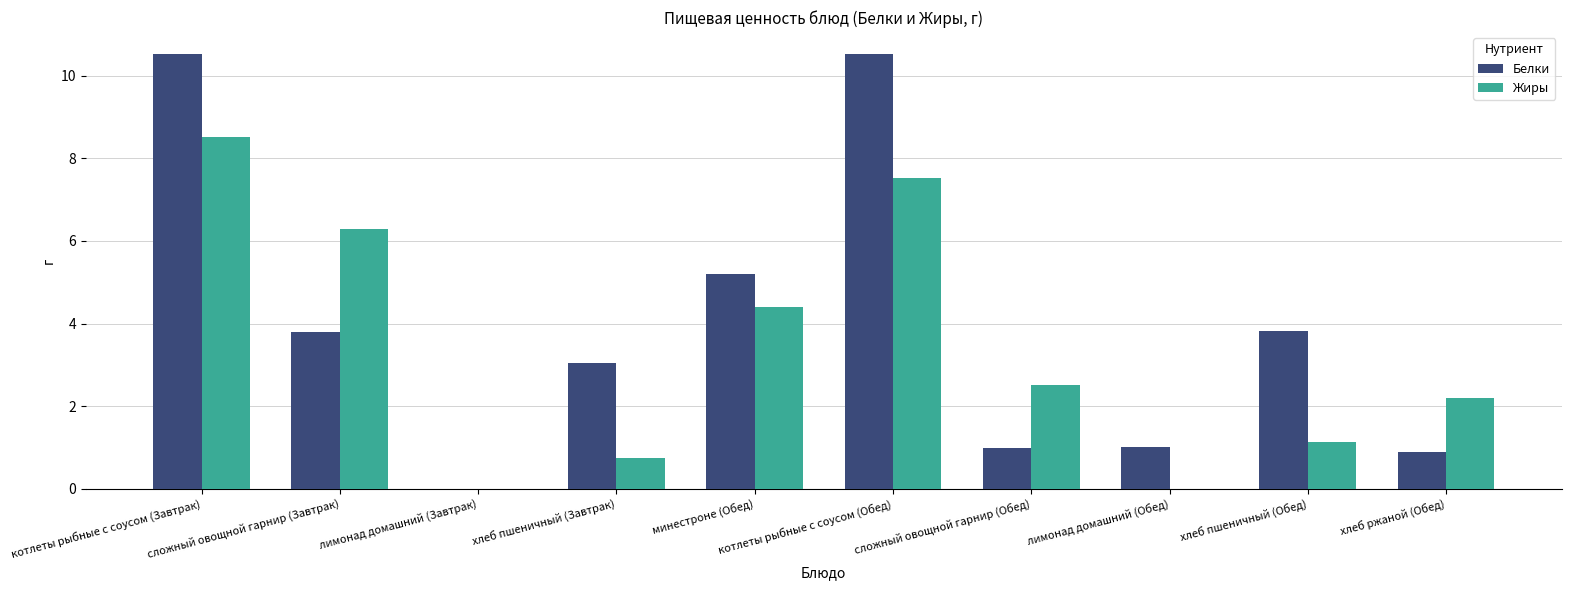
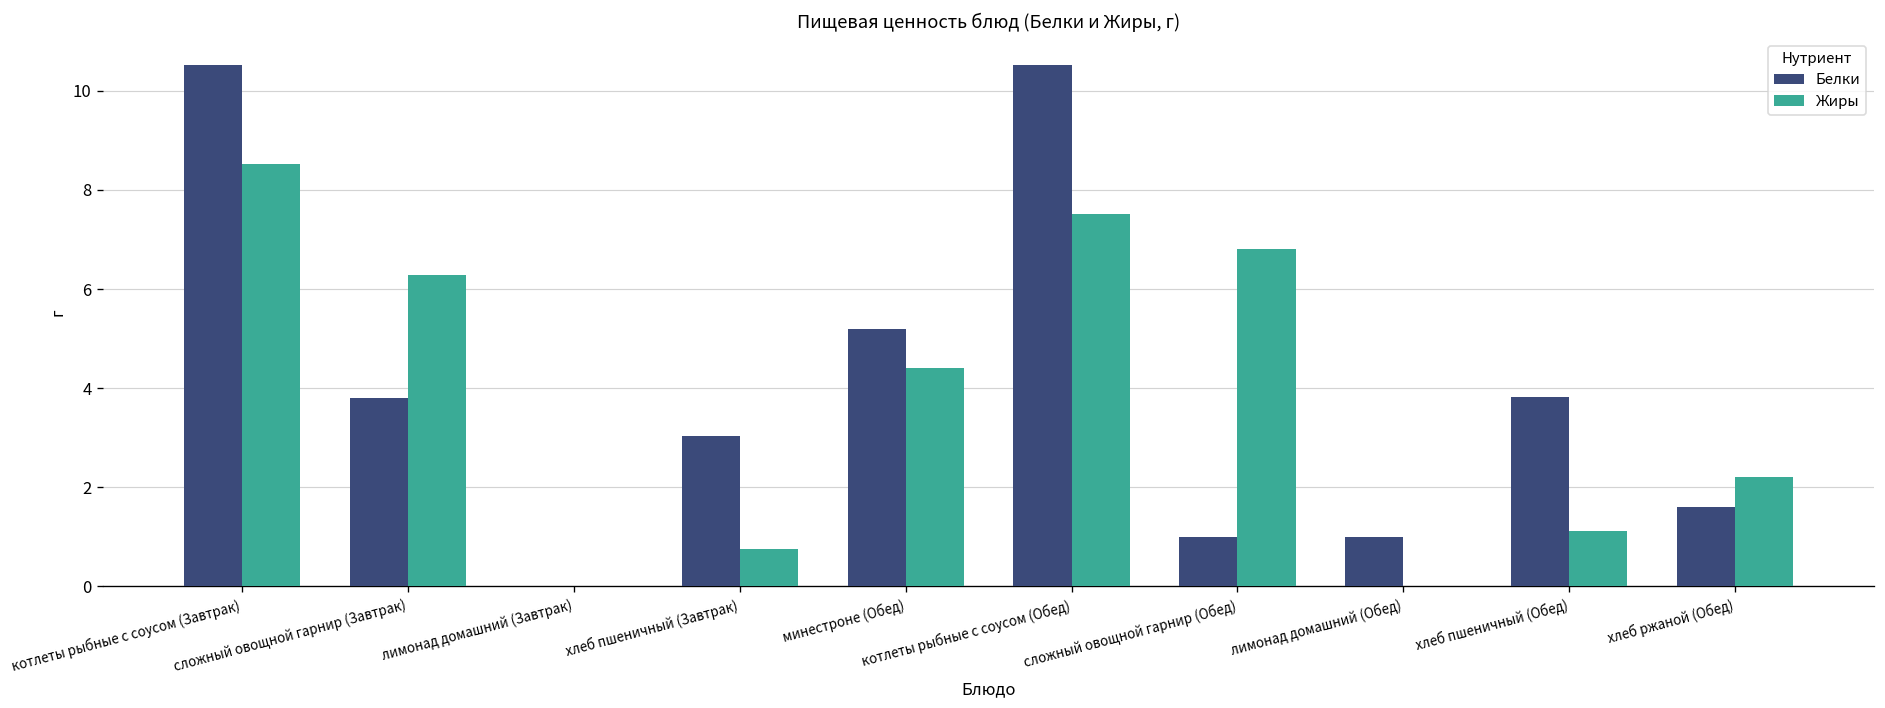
Жиры, сложный овощной гарнир (Обед): 2.5 -> 6.8
Белки, хлеб ржаной (Обед): 0.9 -> 1.6
